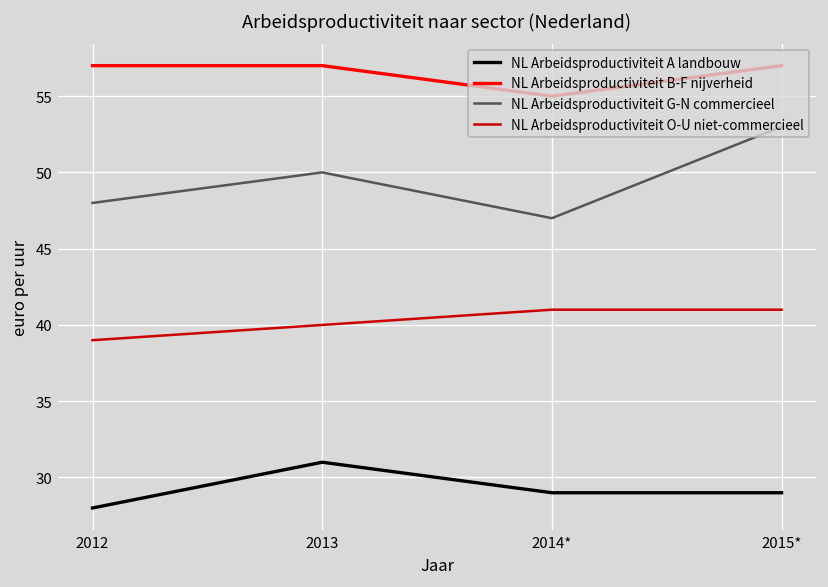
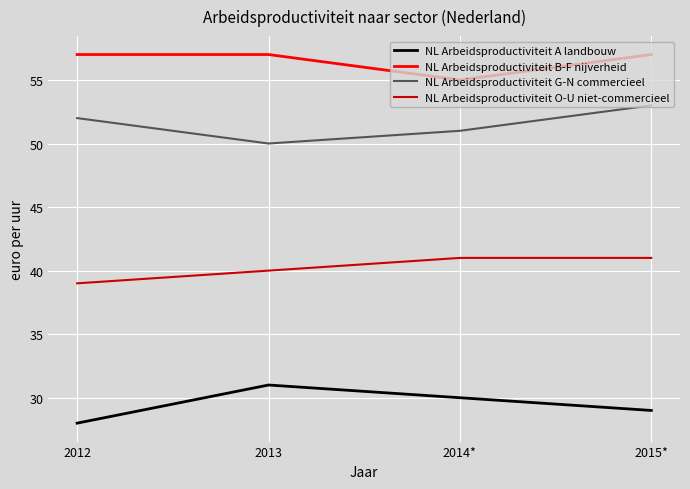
NL Arbeidsproductiviteit G-N commercieel, 2012: 48 -> 52
NL Arbeidsproductiviteit A landbouw, 2014*: 29 -> 30
NL Arbeidsproductiviteit G-N commercieel, 2014*: 47 -> 51
